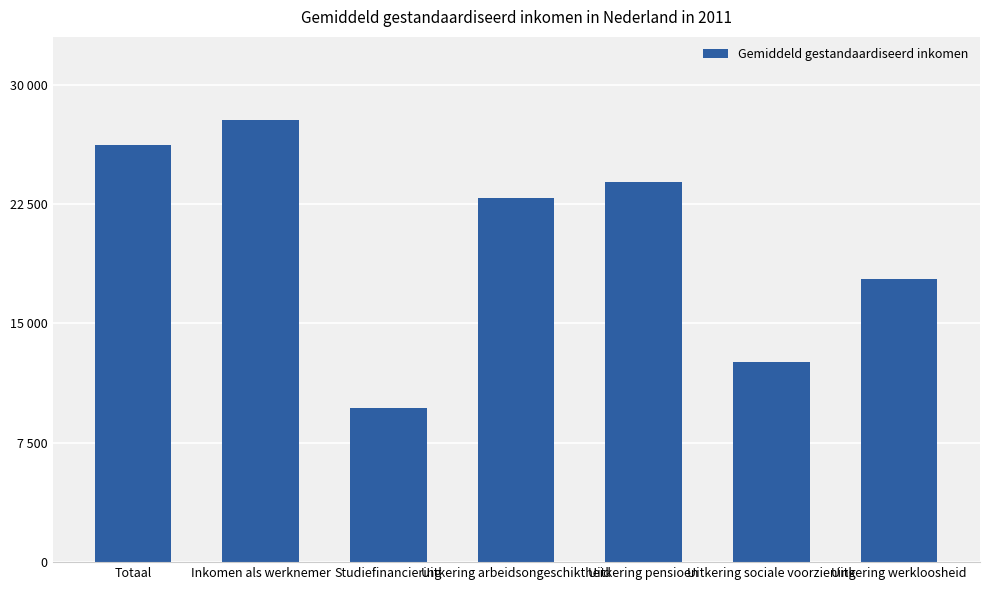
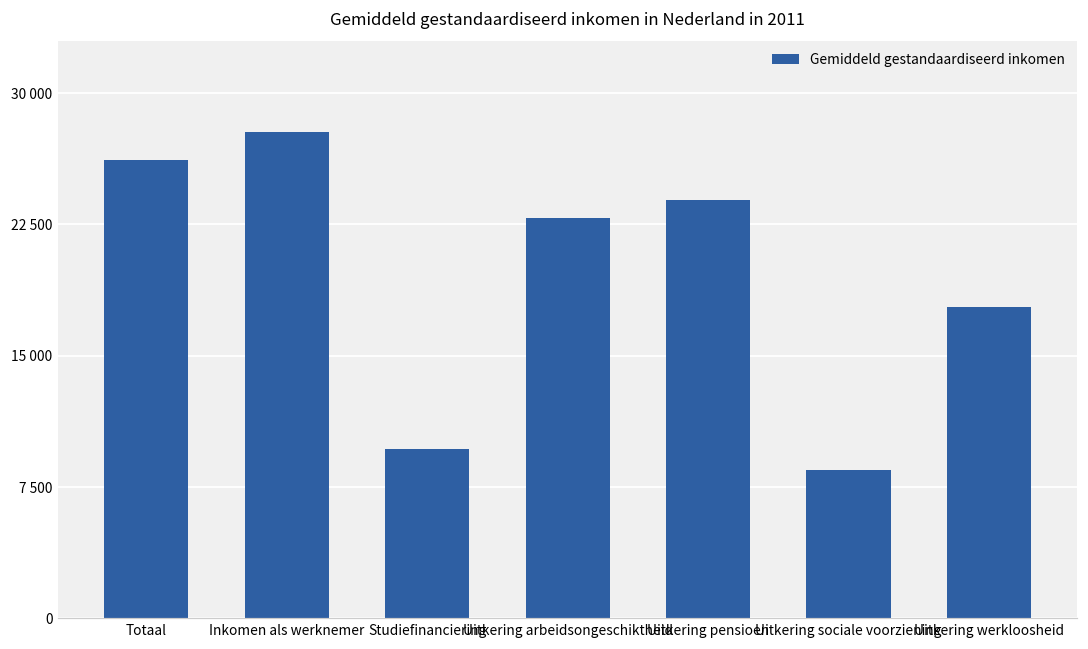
Uitkering sociale voorziening: 12600 -> 8500
